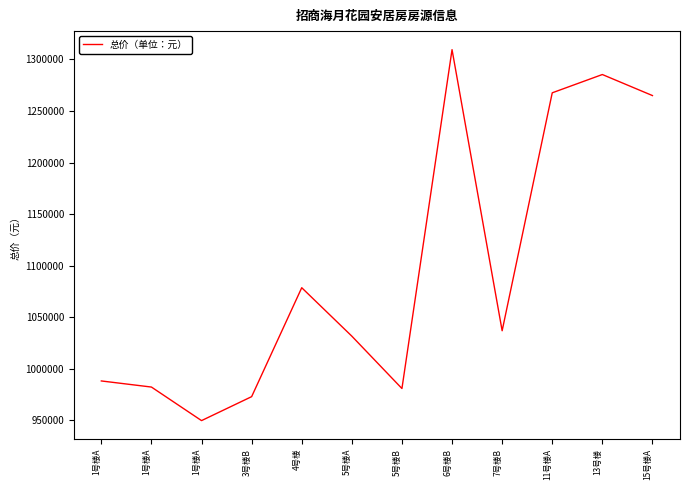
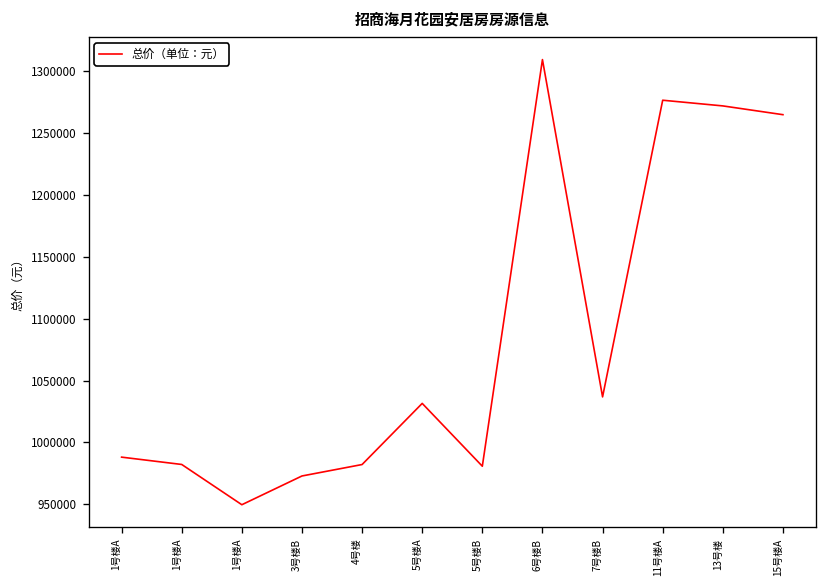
4号楼: 1078000 -> 982000
11号楼A: 1268000 -> 1277000
13号楼: 1285000 -> 1272000
